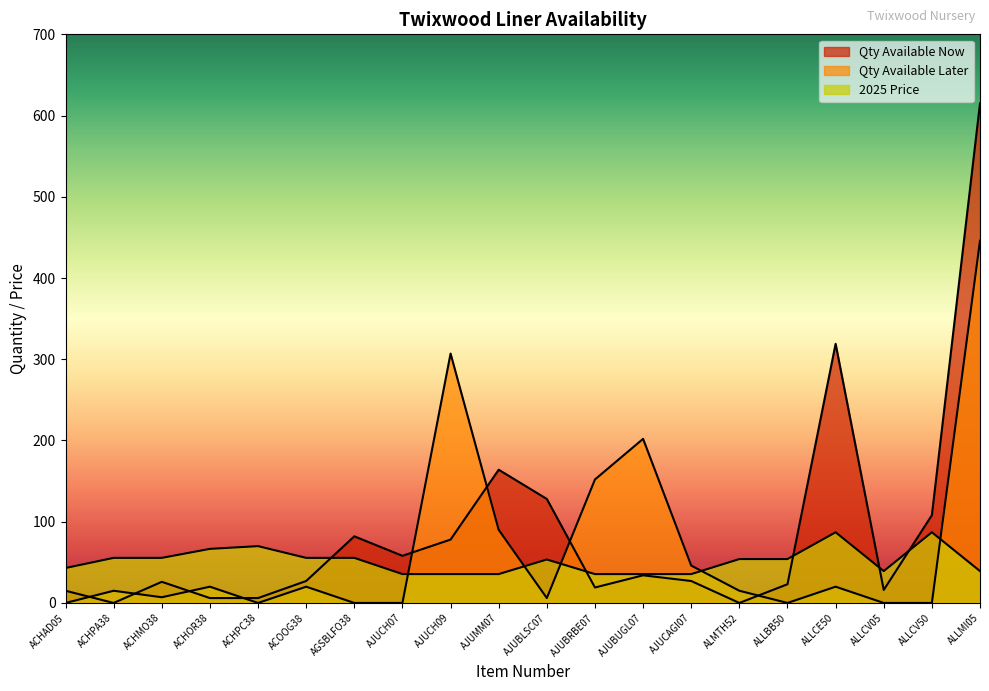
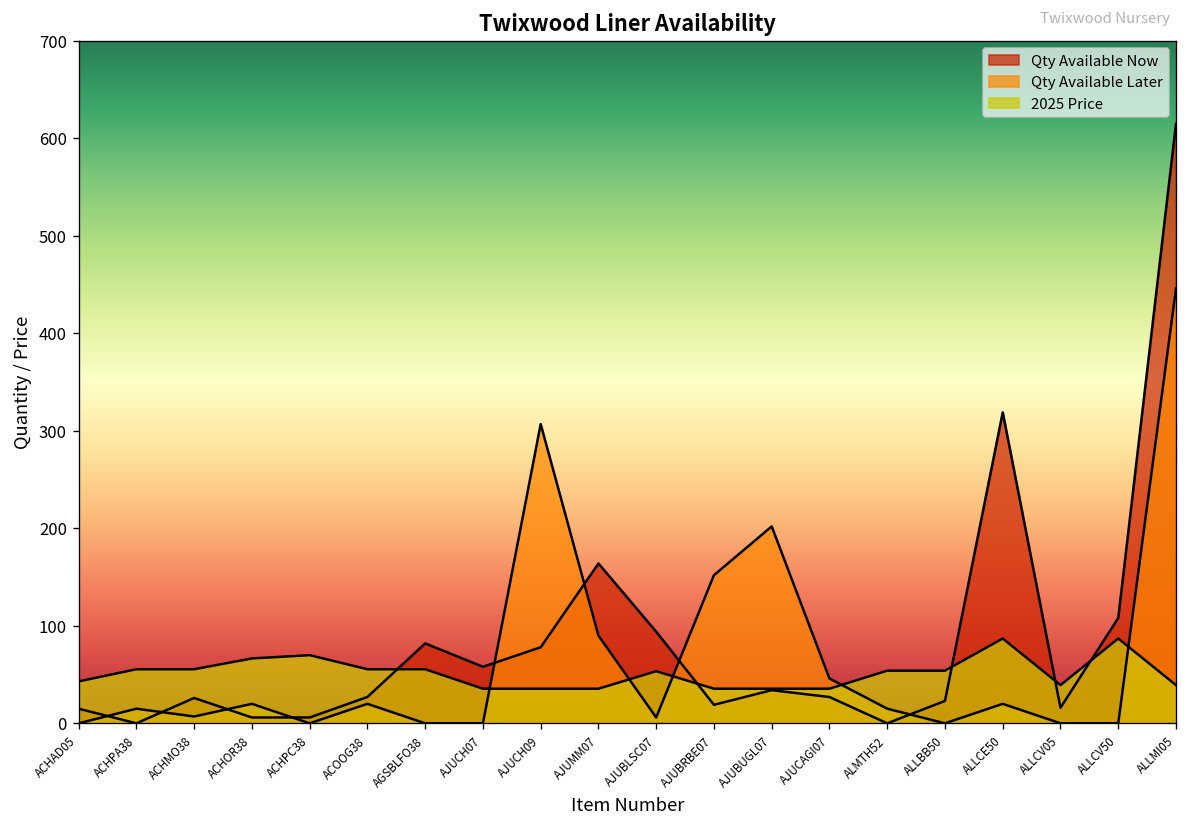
Qty Available Now, AJUBLSC07: 130 -> 90
